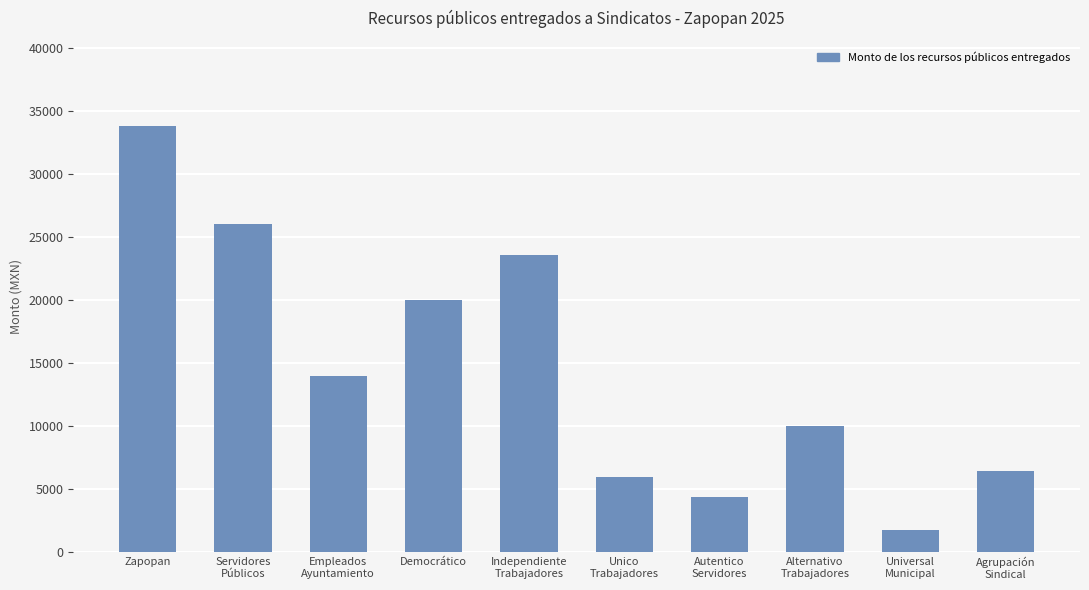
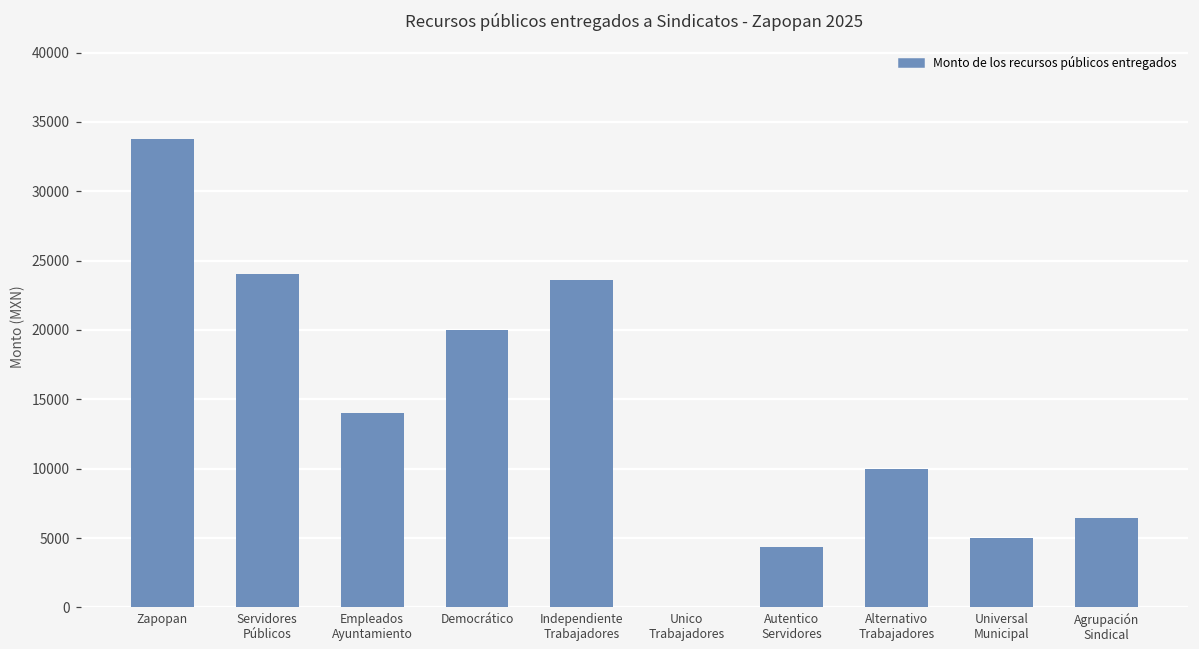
Servidores Públicos: 26000 -> 24000
Unico Trabajadores: 6000 -> 0
Universal Municipal: 1800 -> 5000
